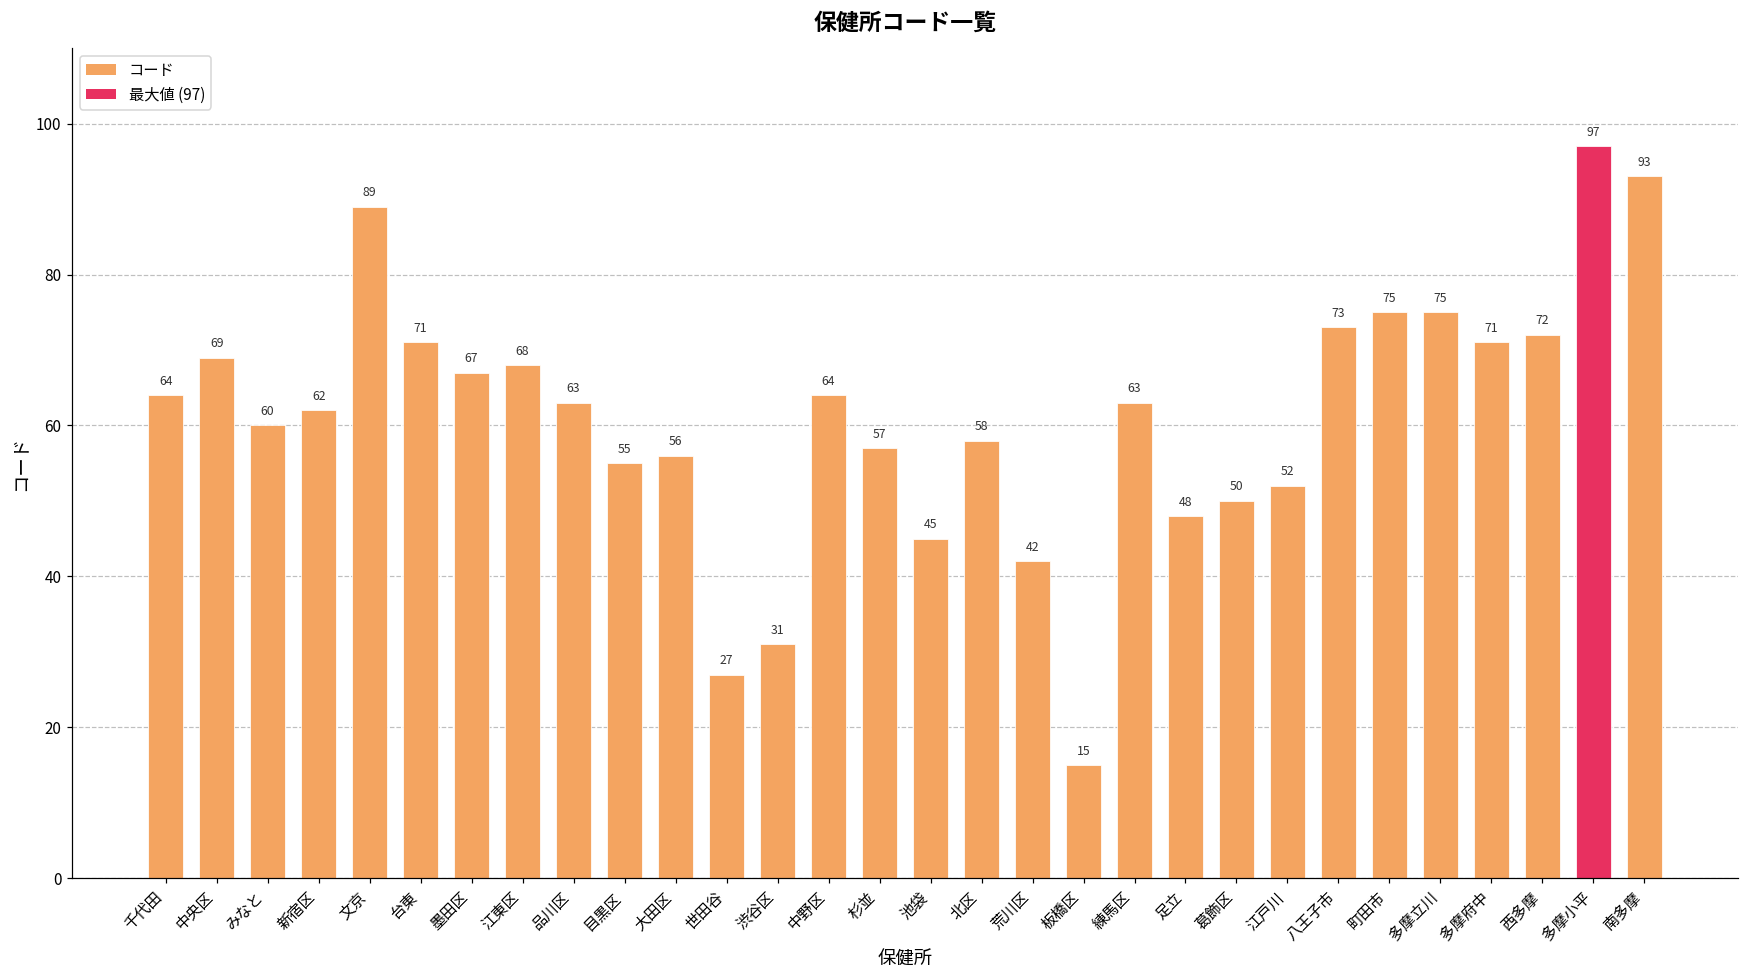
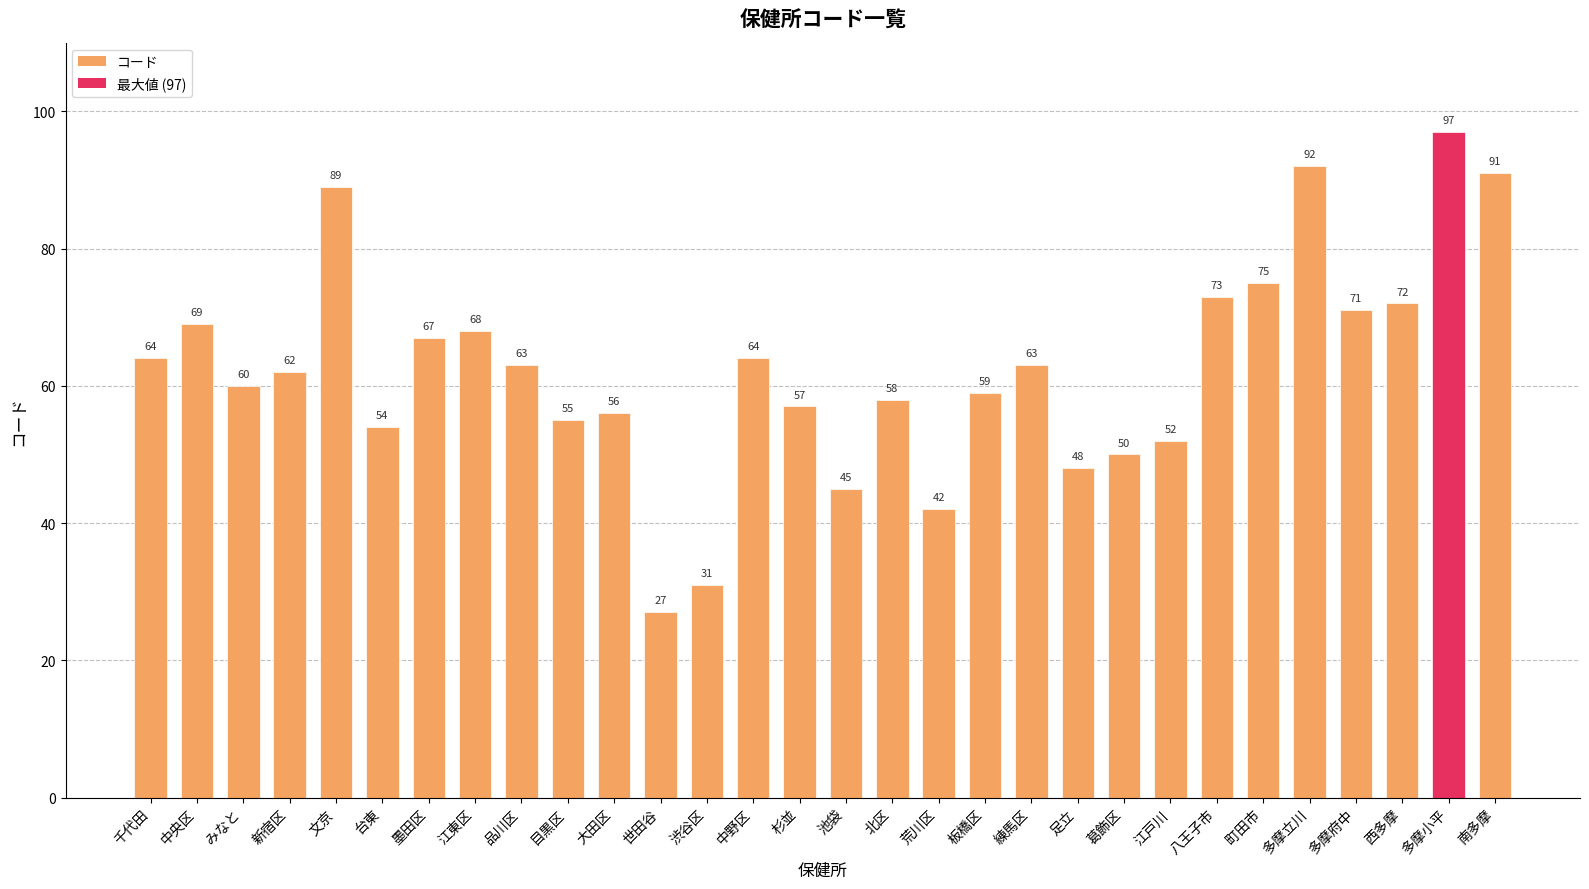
台東: 71 -> 54
板橋区: 15 -> 59
多摩立川: 75 -> 92
南多摩: 93 -> 91
